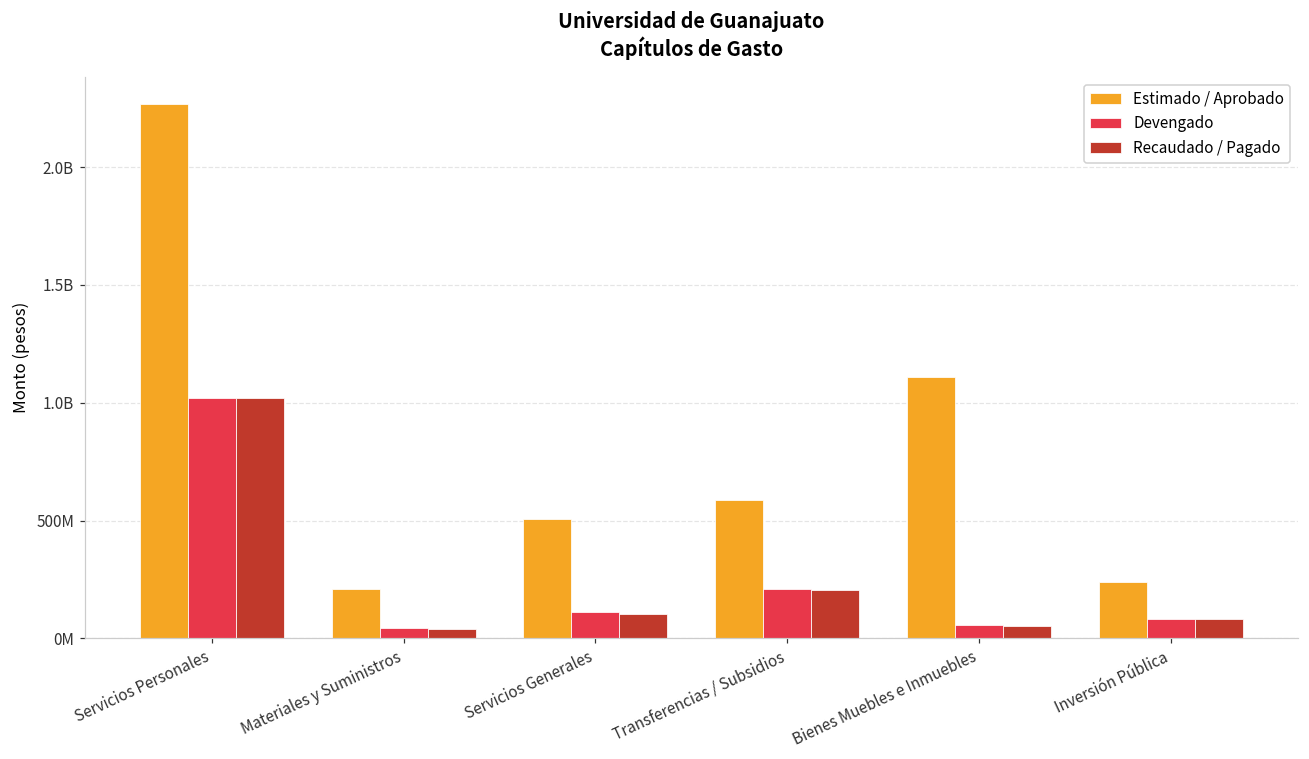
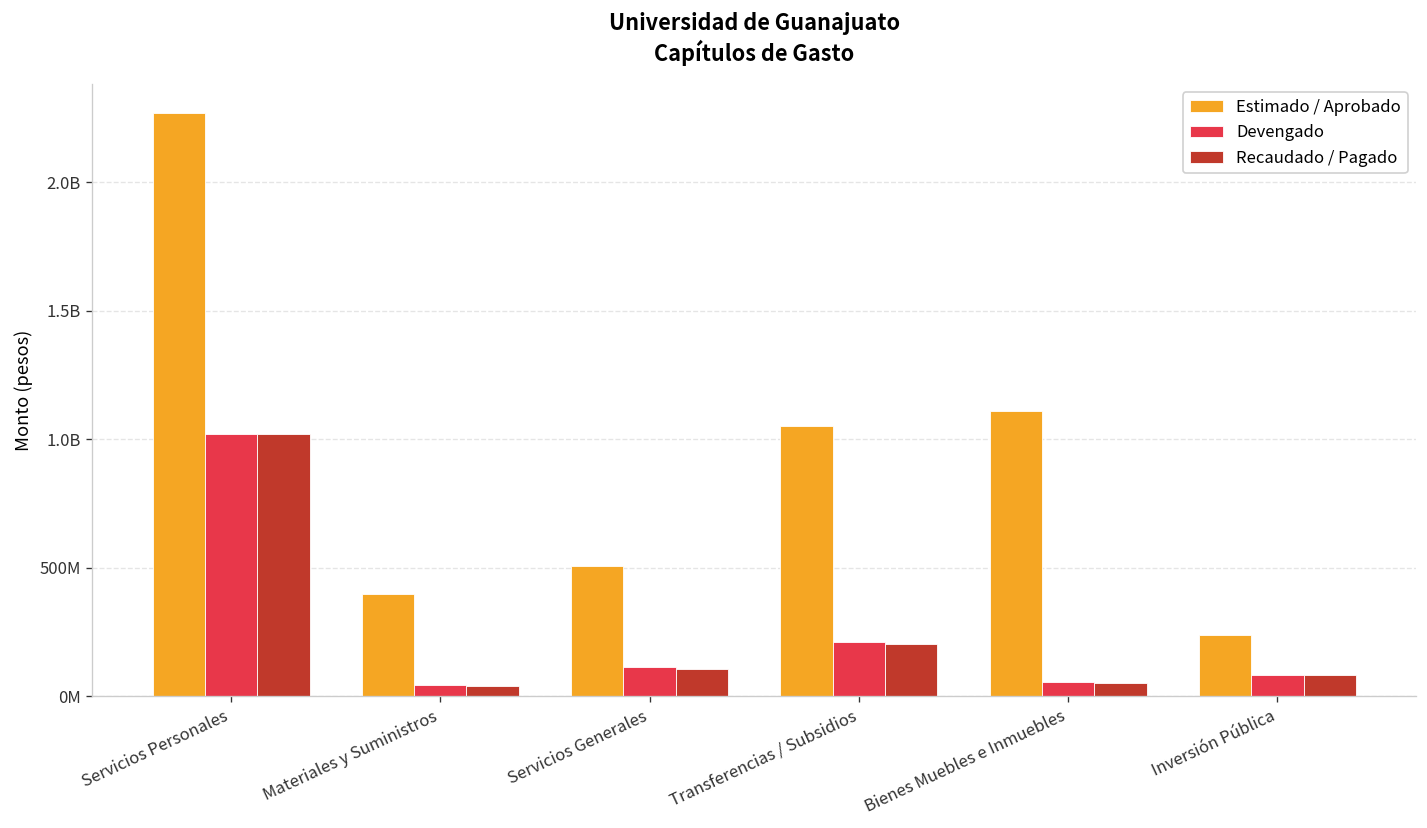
Estimado / Aprobado, Materiales y Suministros: 210000000 -> 400000000
Estimado / Aprobado, Transferencias / Subsidios: 590000000 -> 1050000000
